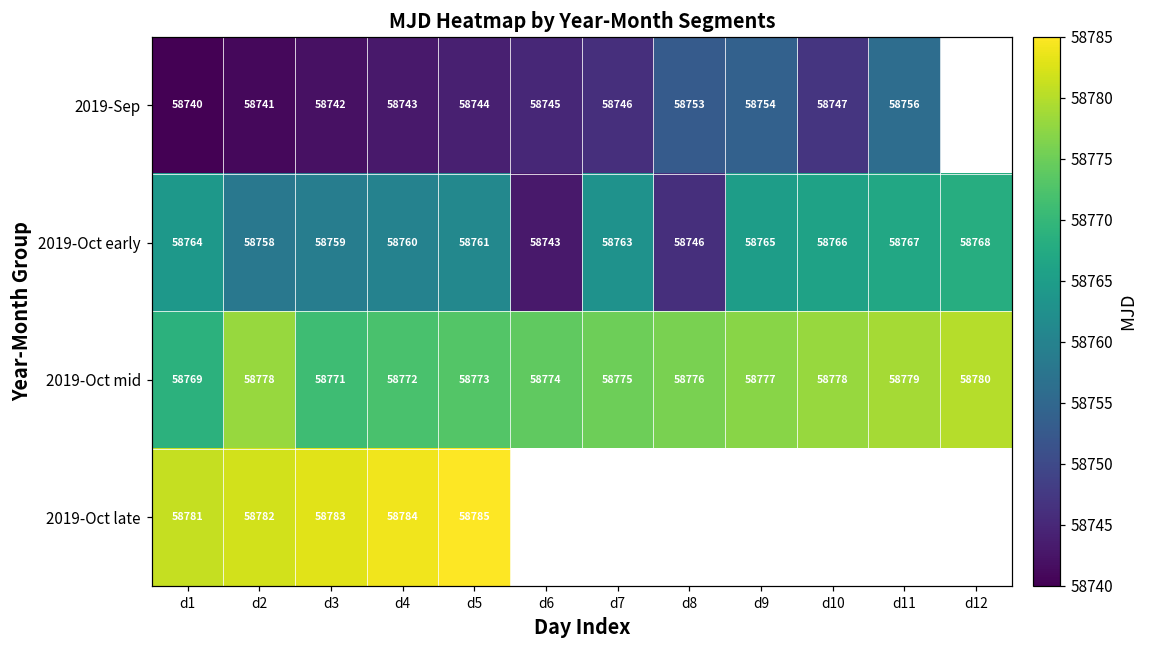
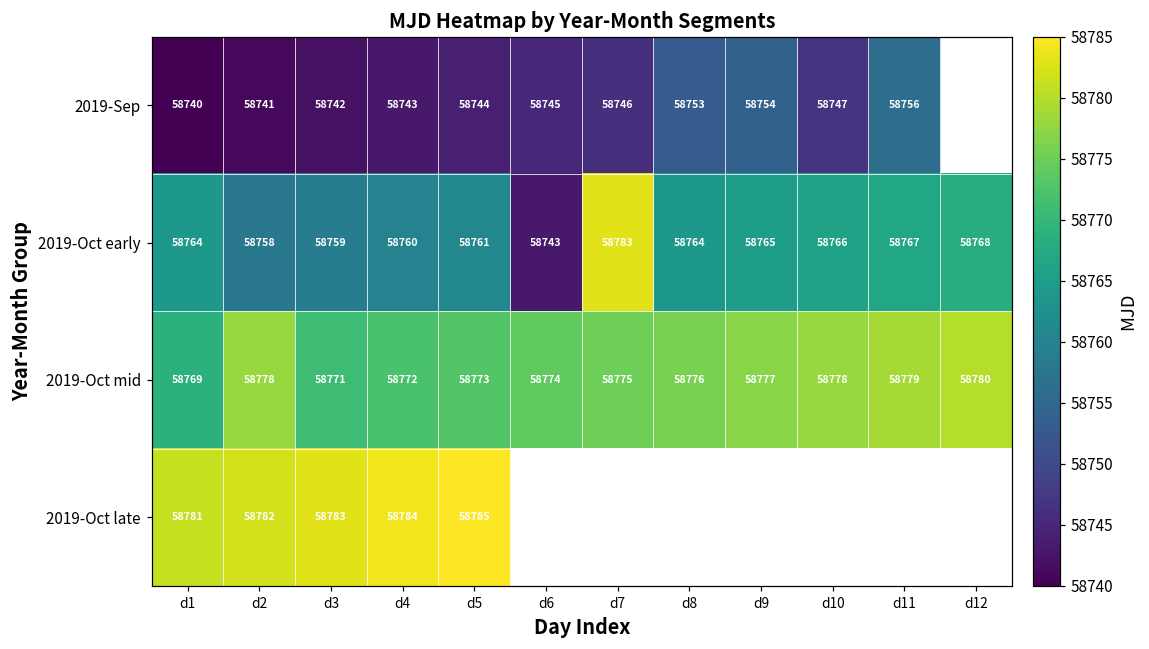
2019-Oct early, d7: 58763 -> 58783
2019-Oct early, d8: 58746 -> 58764
